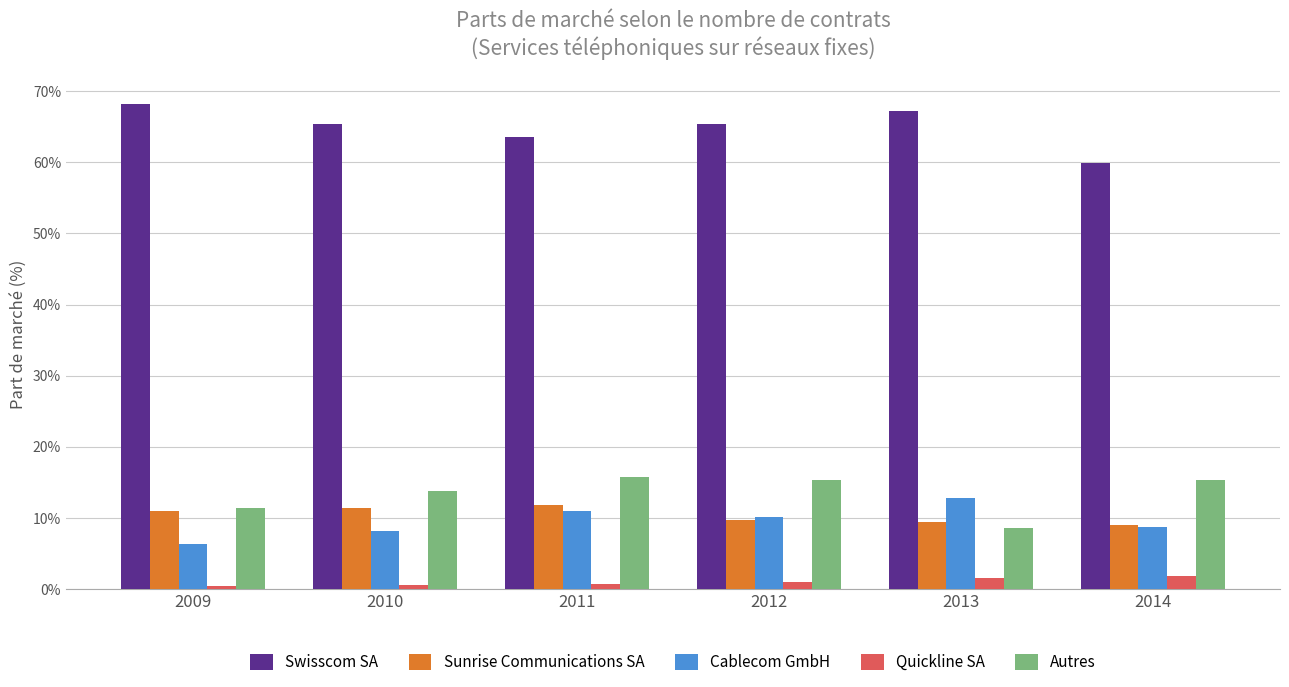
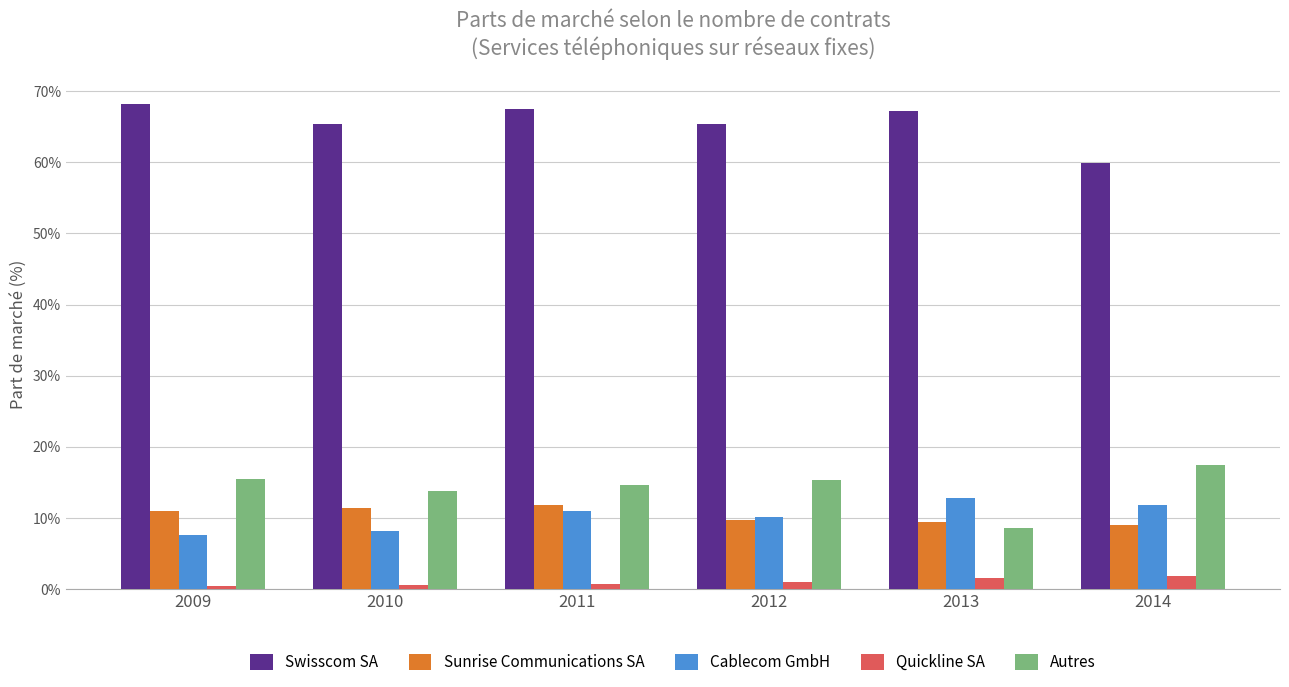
Cablecom GmbH, 2009: 6% -> 8%
Autres, 2009: 11% -> 15%
Swisscom SA, 2011: 64% -> 67%
Autres, 2011: 16% -> 15%
Cablecom GmbH, 2014: 9% -> 12%
Autres, 2014: 15% -> 17%
